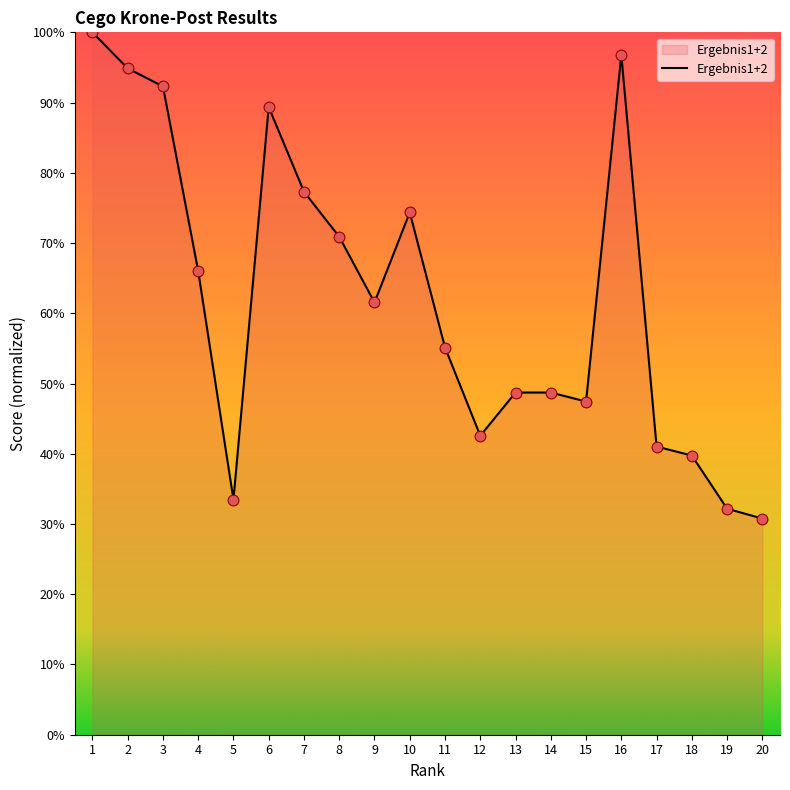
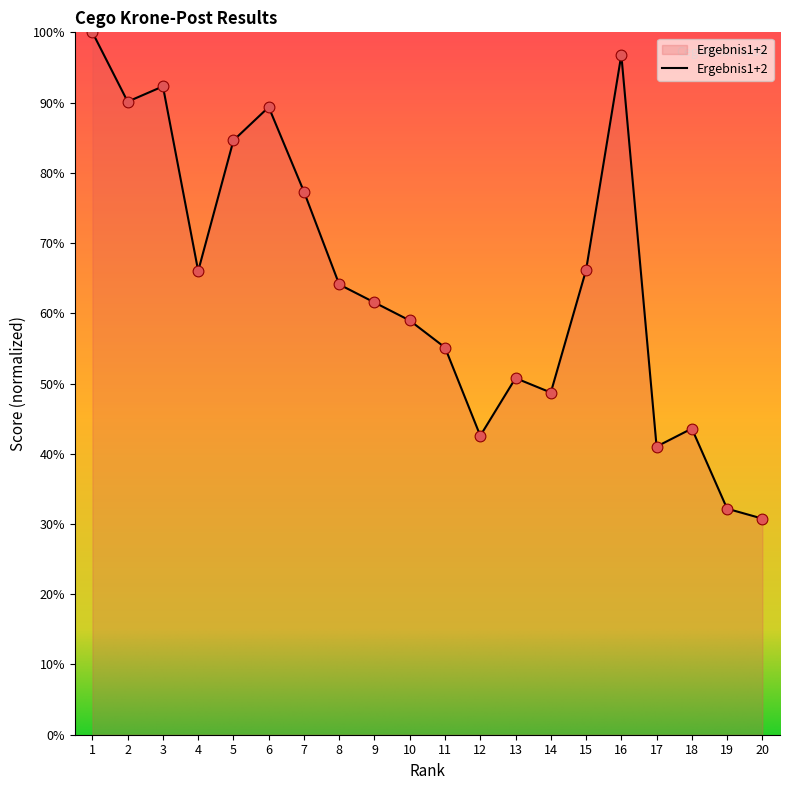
2: 95% -> 90%
5: 33% -> 85%
8: 71% -> 64%
10: 74% -> 59%
13: 49% -> 51%
15: 47% -> 66%
18: 40% -> 44%
